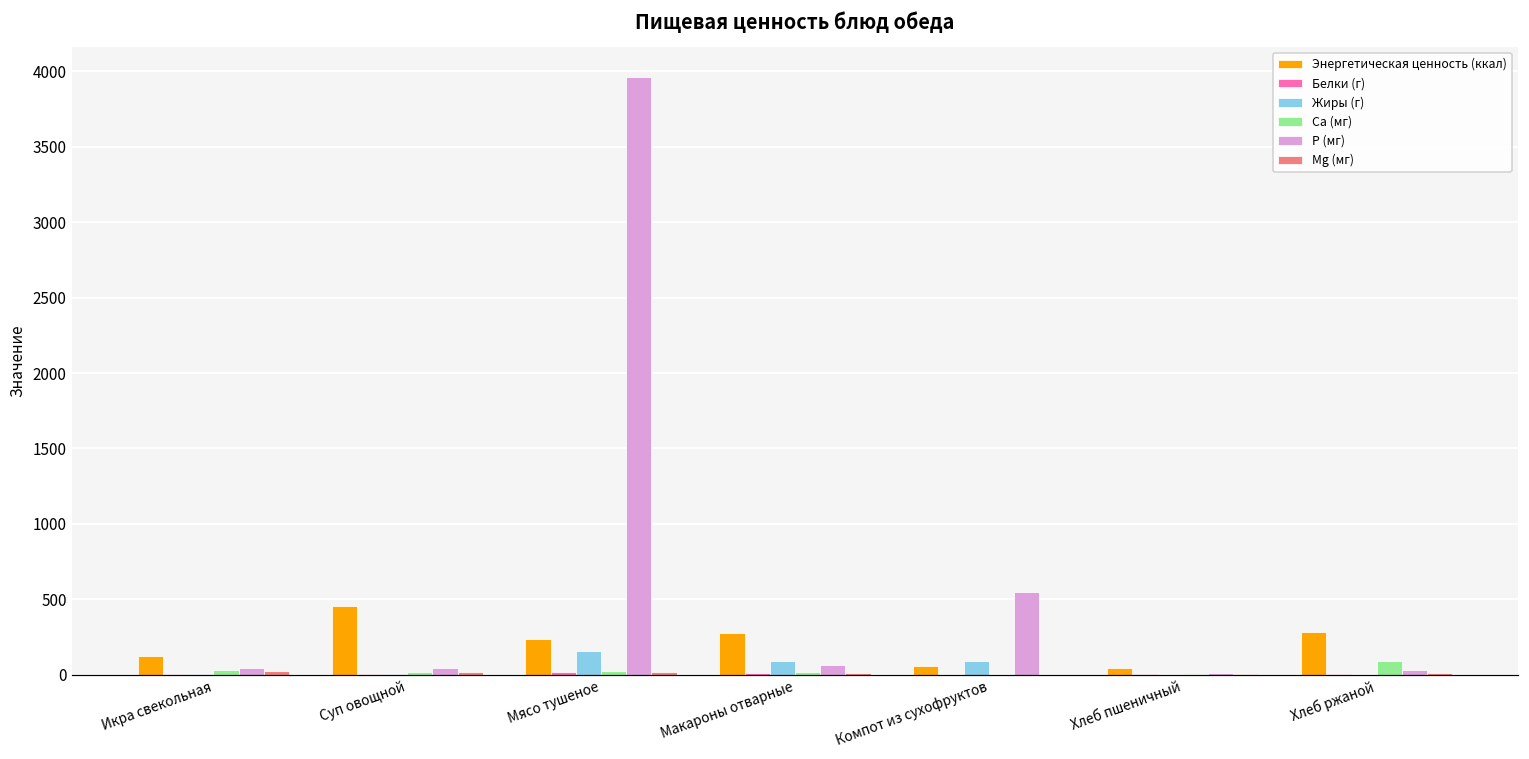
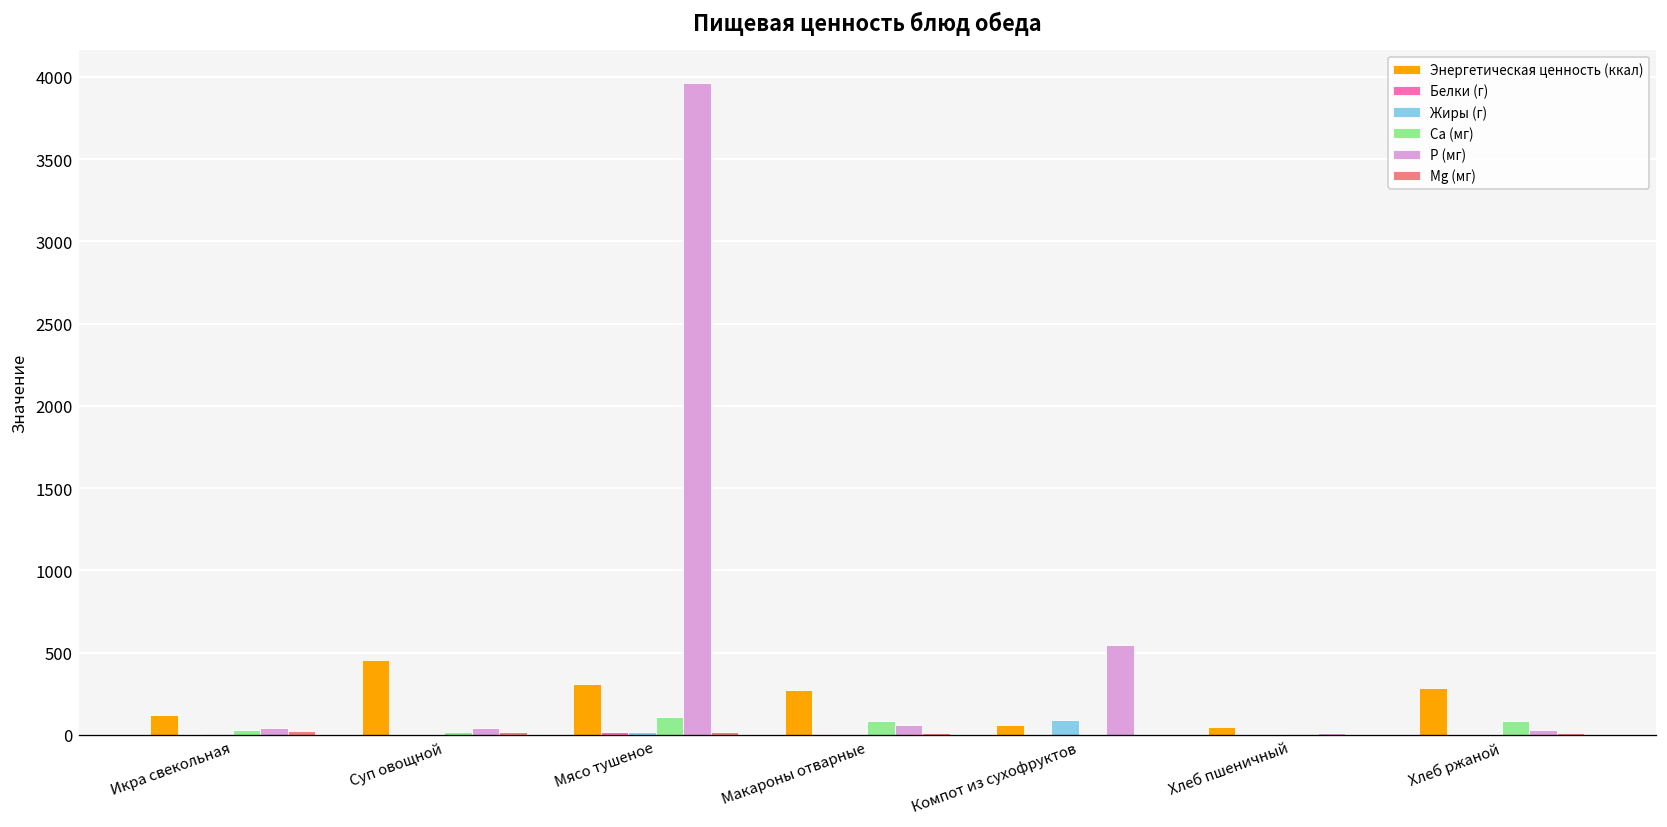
Энергетическая ценность (ккал), Мясо тушеное: 230 -> 310
Жиры (г), Мясо тушеное: 160 -> 20
Ca (мг), Мясо тушеное: 20 -> 110
Жиры (г), Макароны отварные: 90 -> 0
Ca (мг), Макароны отварные: 20 -> 90
